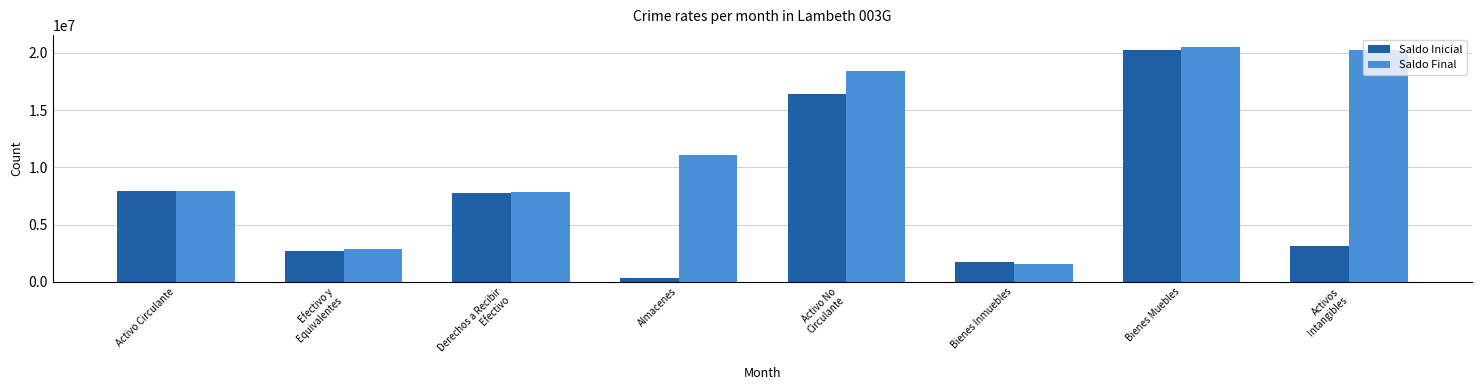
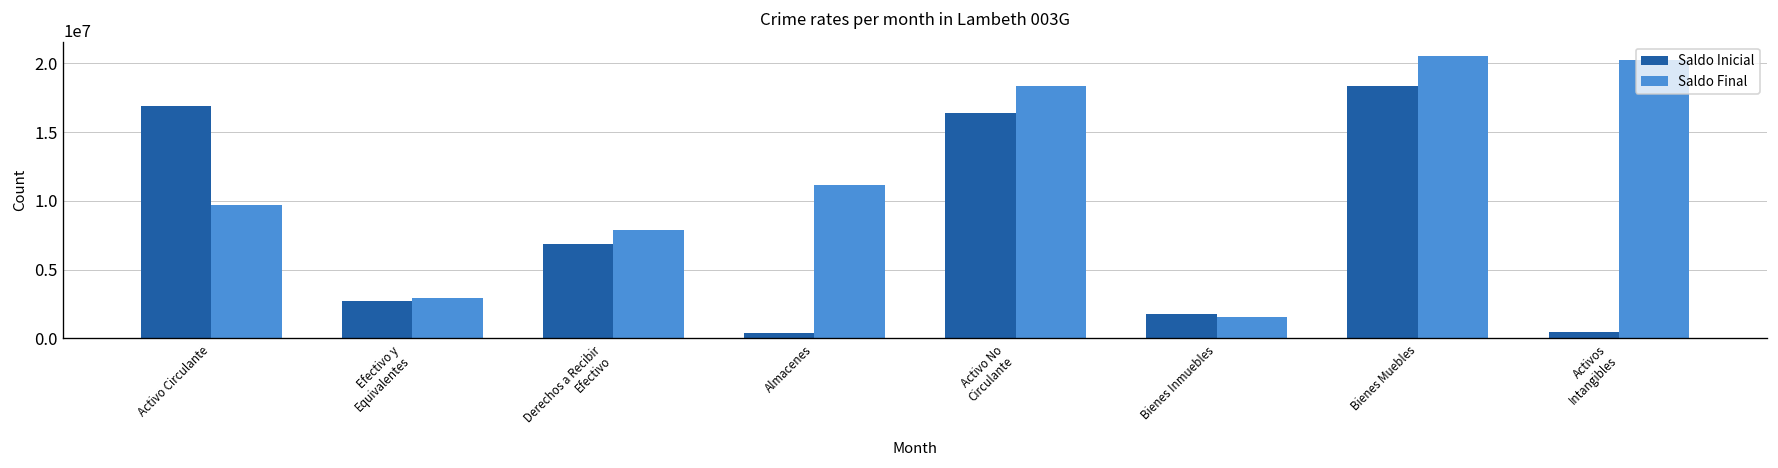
Saldo Inicial, Activo Circulante: 7900000 -> 16900000
Saldo Final, Activo Circulante: 8000000 -> 9700000
Saldo Inicial, Derechos a Recibir Efectivo: 7800000 -> 6800000
Saldo Inicial, Bienes Muebles: 20200000 -> 18300000
Saldo Inicial, Activos Intangibles: 3200000 -> 400000
